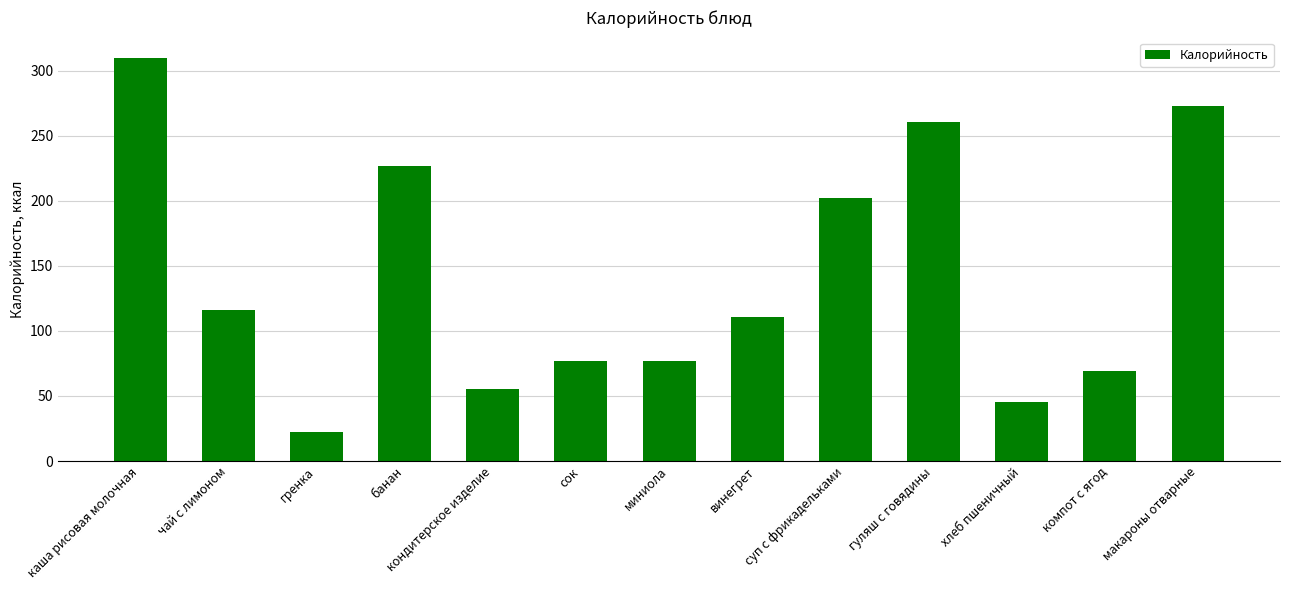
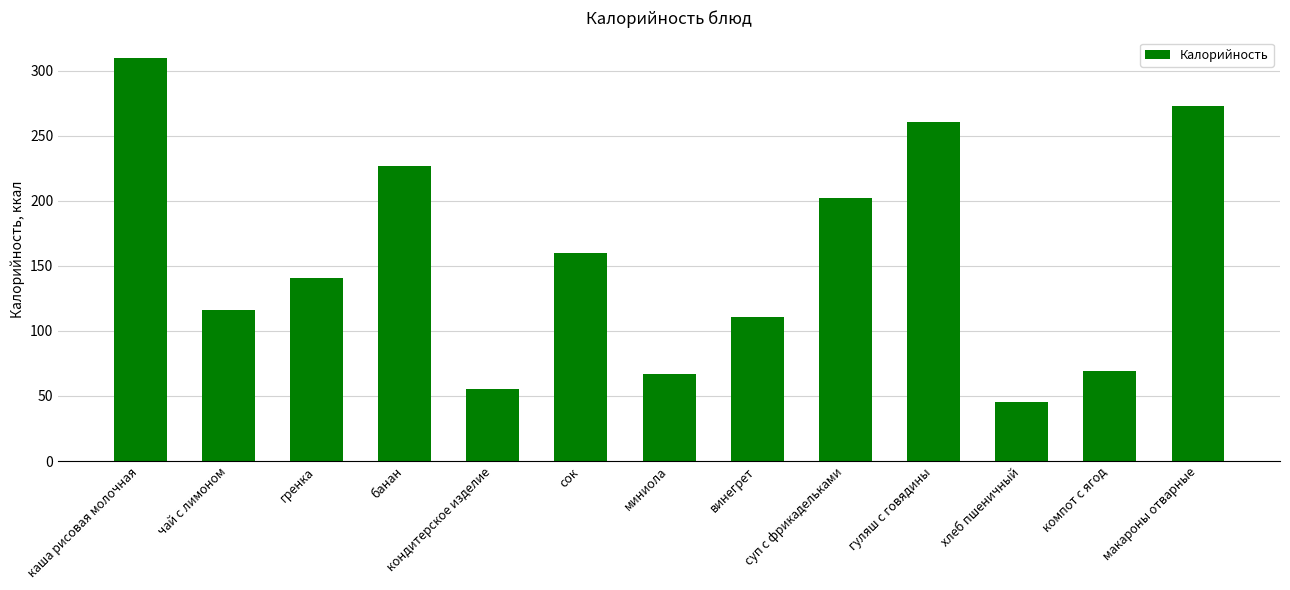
гренка: 22 -> 141
сок: 77 -> 160
миниола: 77 -> 67
